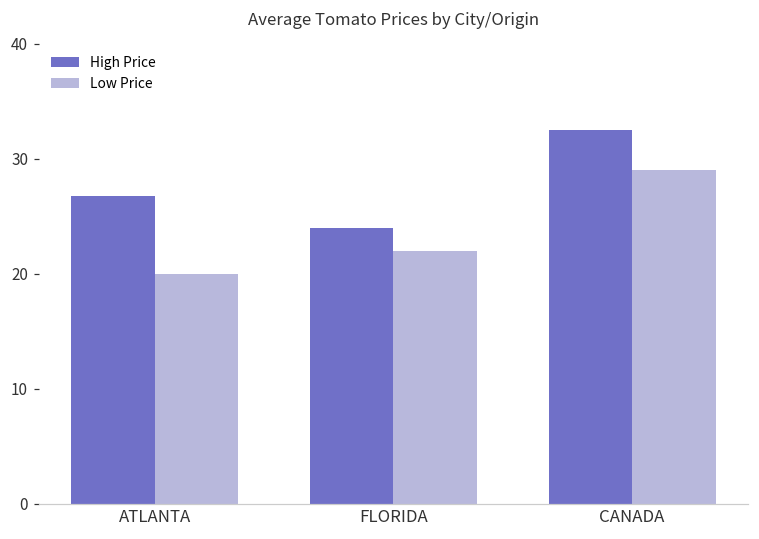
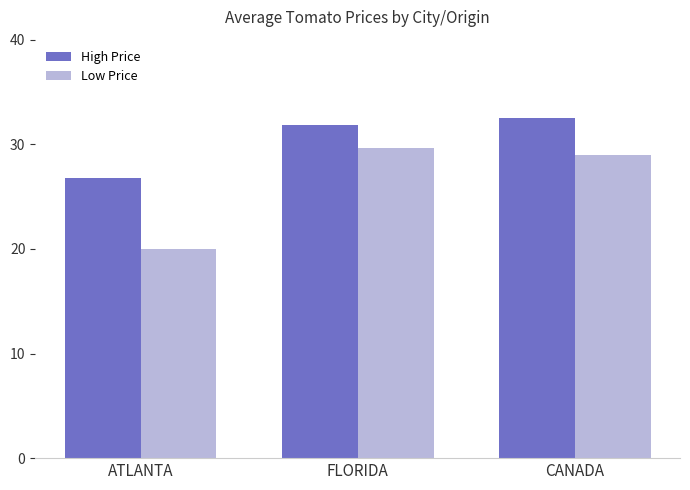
High Price, FLORIDA: 24.0 -> 31.8
Low Price, FLORIDA: 22.0 -> 29.6
